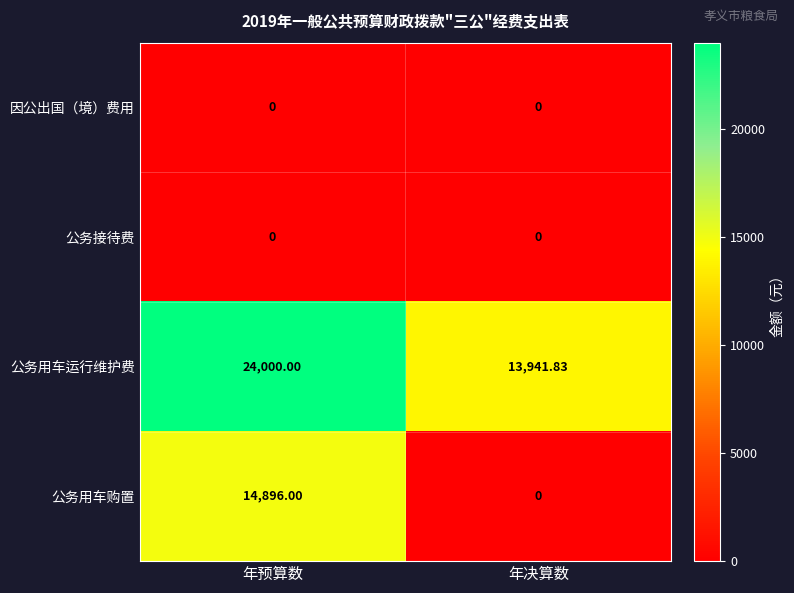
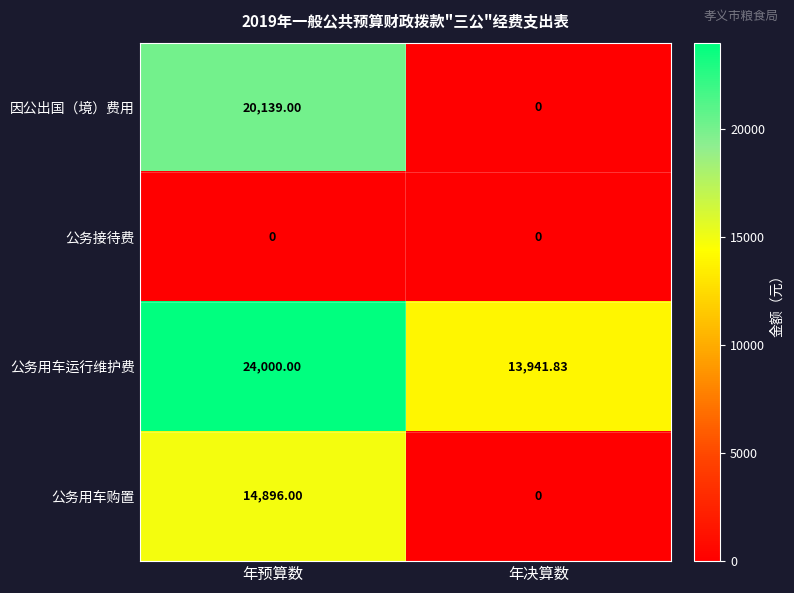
因公出国（境）费用, 年预算数: 0 -> 20,139.00
